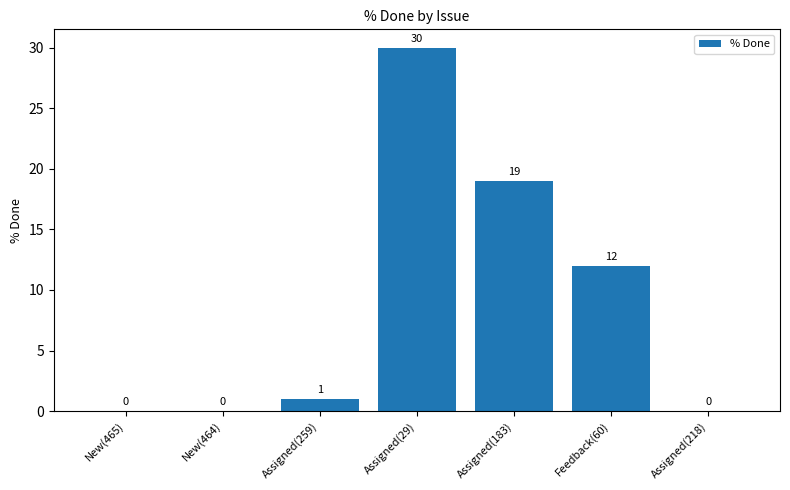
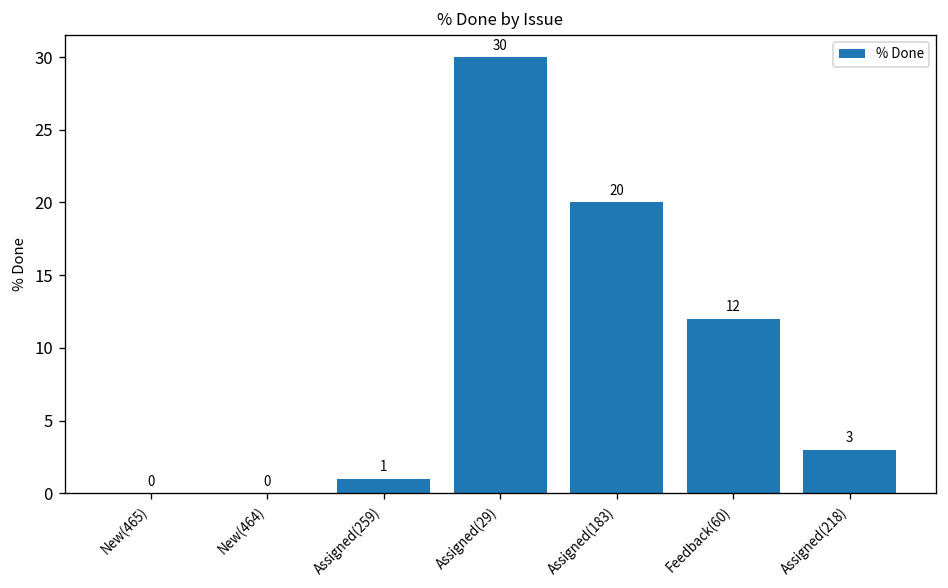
Assigned(183): 19 -> 20
Assigned(218): 0 -> 3
